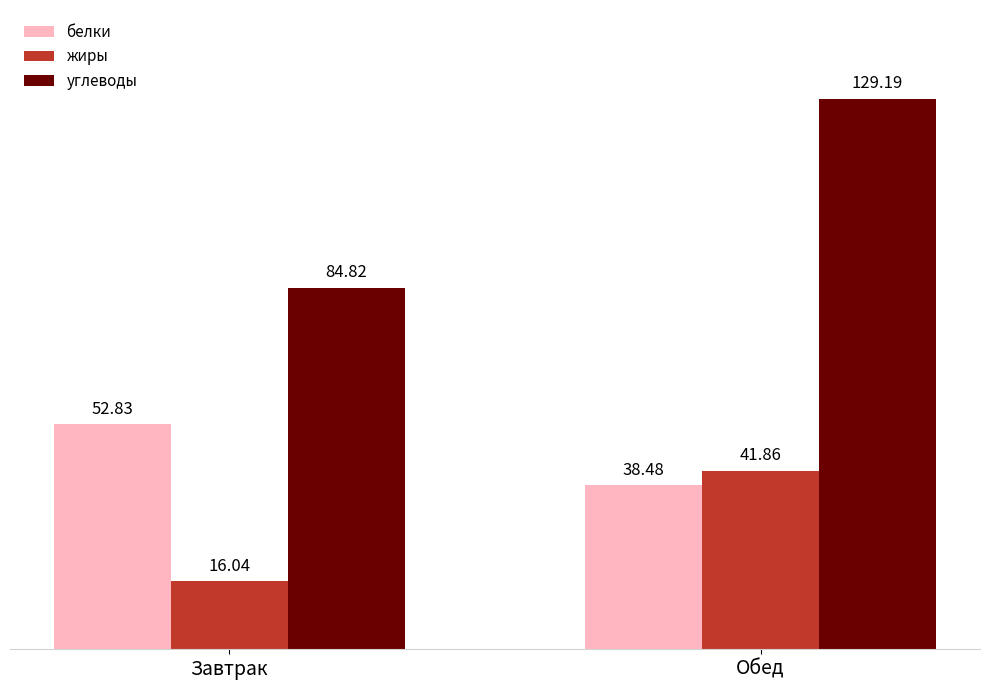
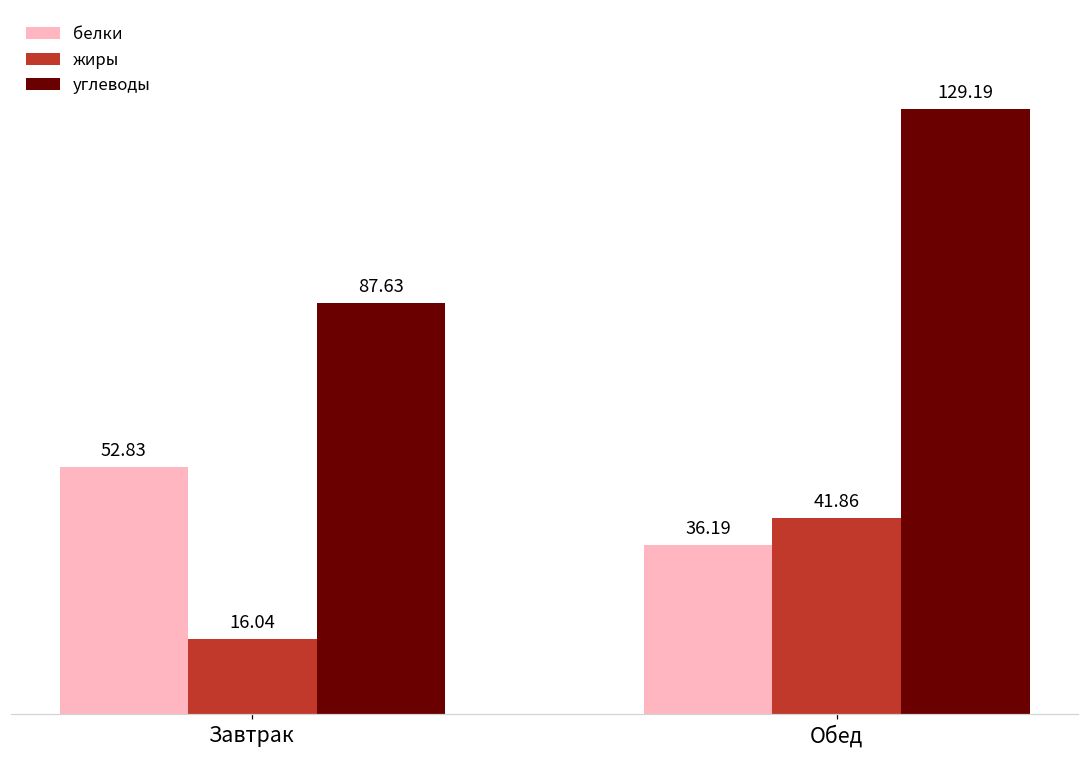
углеводы, Завтрак: 84.82 -> 87.63
белки, Обед: 38.48 -> 36.19
